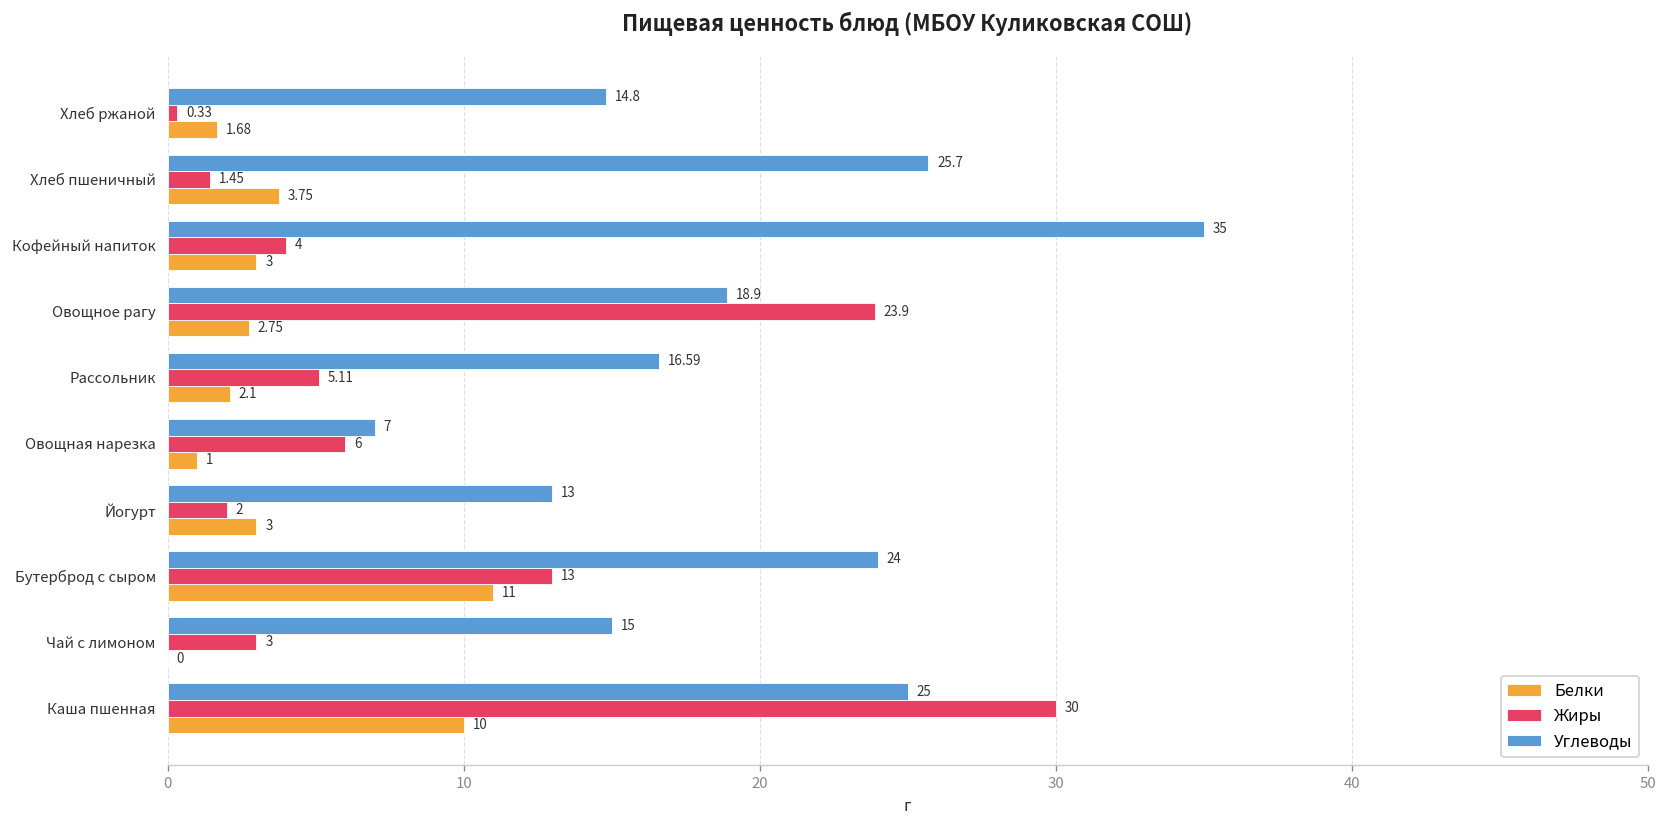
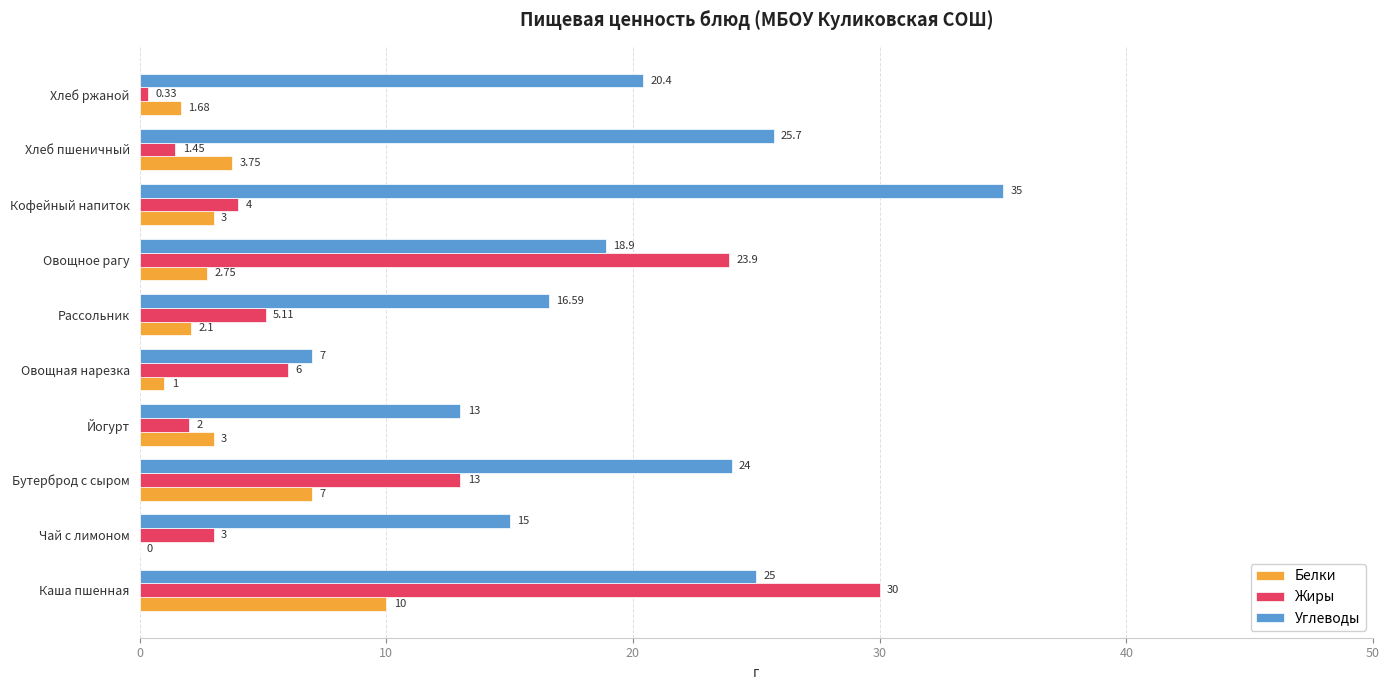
Углеводы, Хлеб ржаной: 14.8 -> 20.4
Белки, Бутерброд с сыром: 11 -> 7
